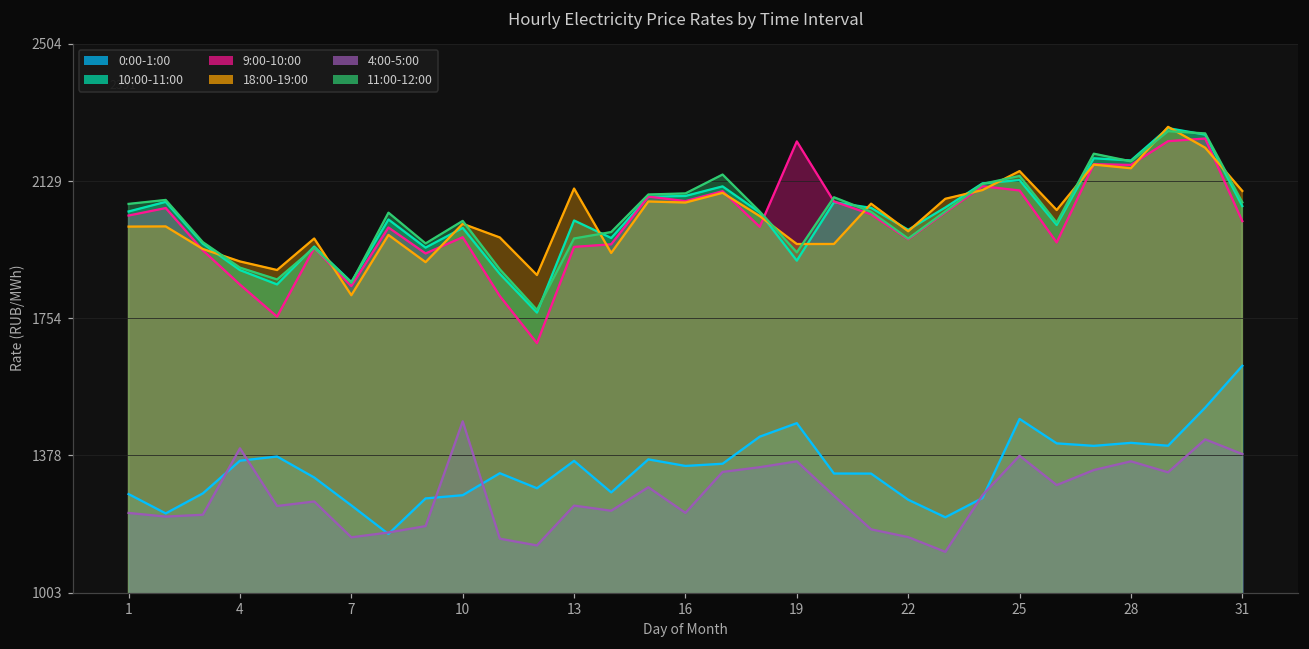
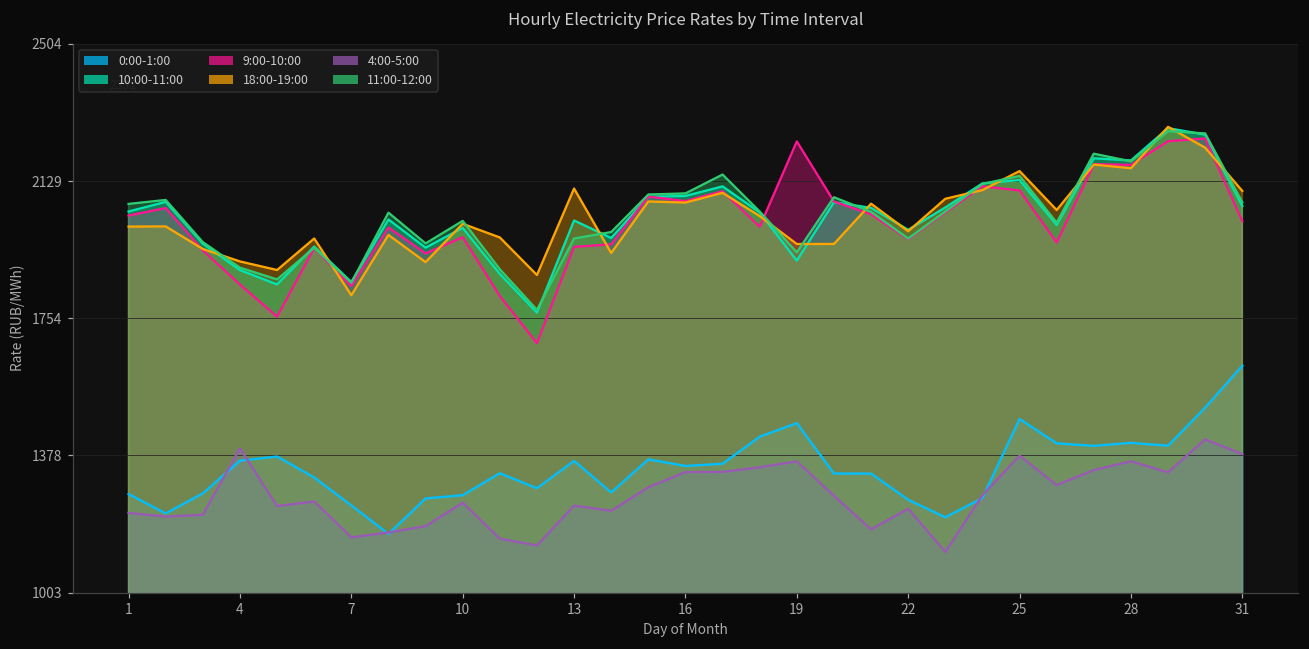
4:00-5:00, 10: 1470 -> 1250
4:00-5:00, 16: 1220 -> 1330
4:00-5:00, 22: 1150 -> 1230
